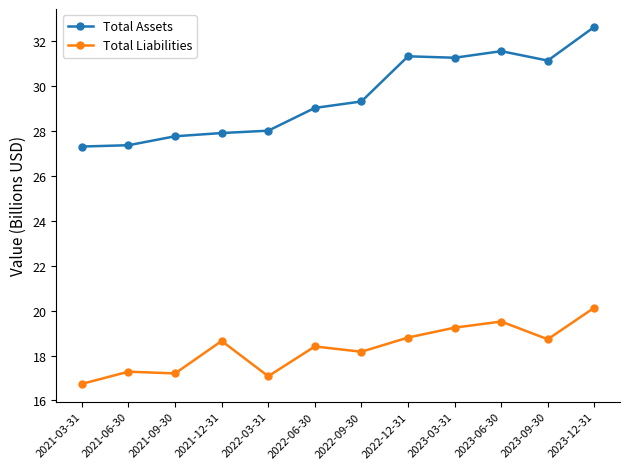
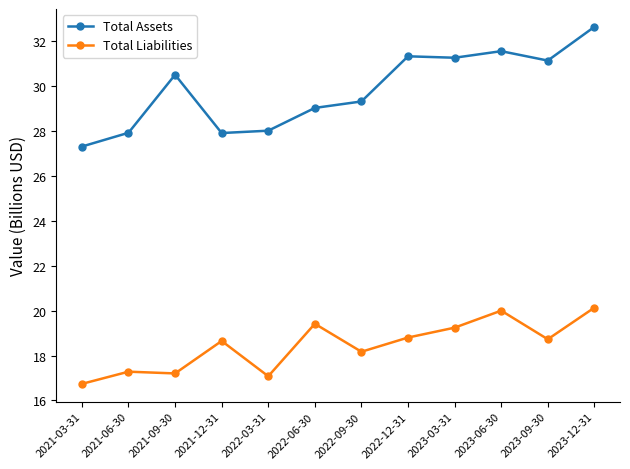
Total Assets, 2021-06-30: 27.4 -> 27.9
Total Assets, 2021-09-30: 27.8 -> 30.5
Total Liabilities, 2022-06-30: 18.4 -> 19.4
Total Liabilities, 2023-06-30: 19.5 -> 20.0
